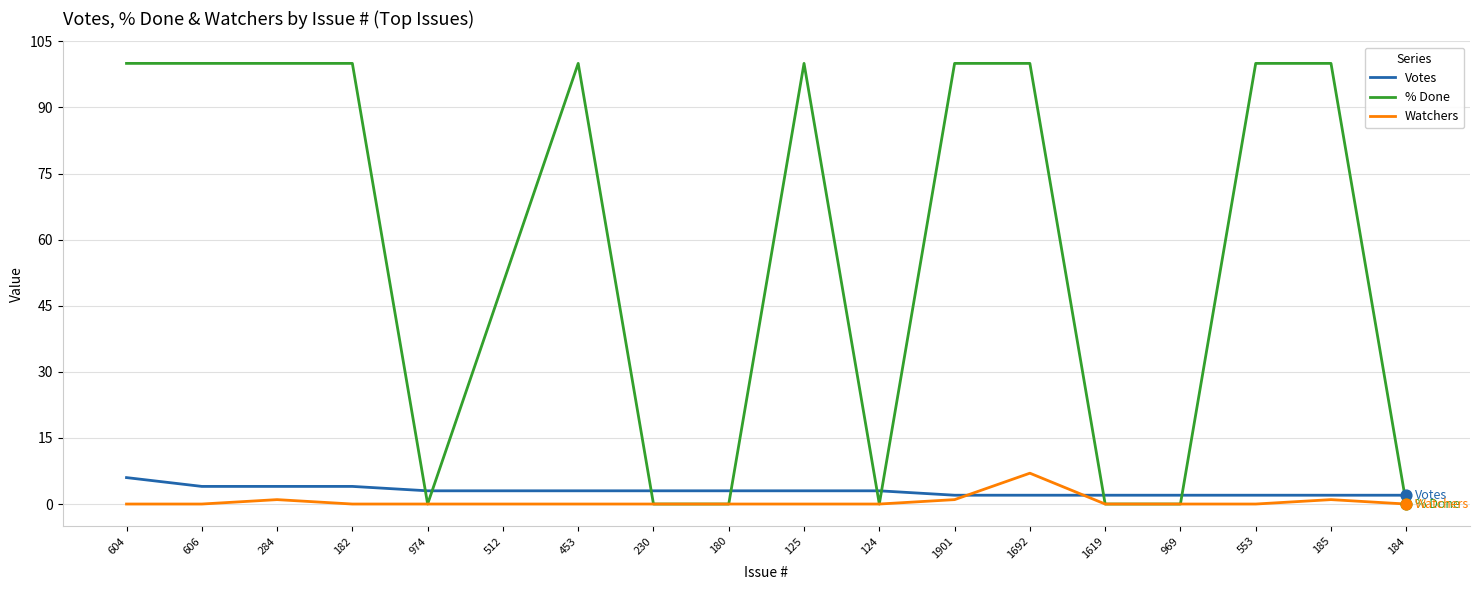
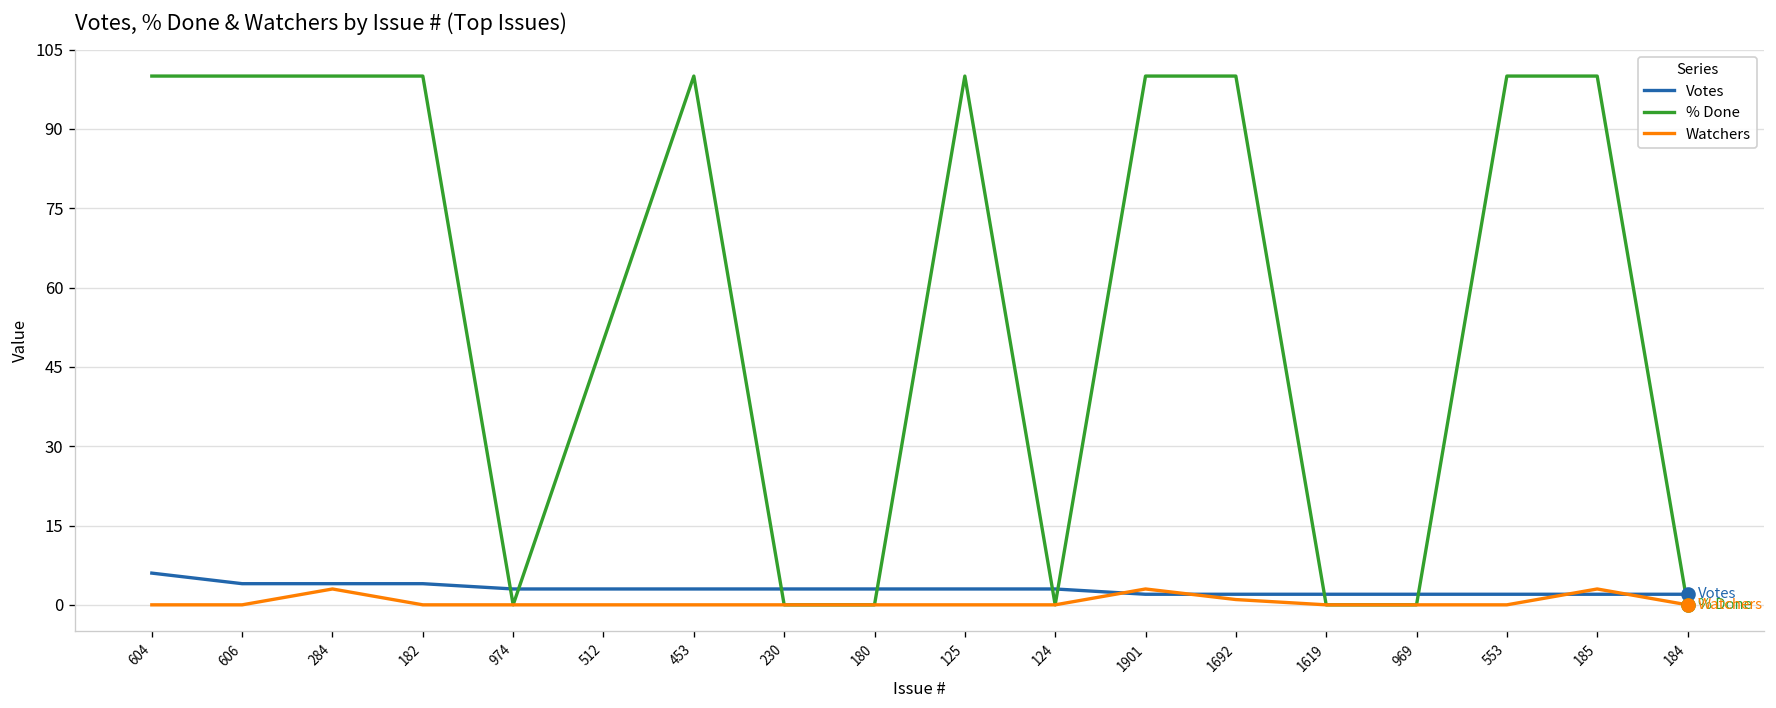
Watchers, 284: 1 -> 3
Watchers, 1901: 1 -> 3
Watchers, 1692: 7 -> 1
Watchers, 185: 1 -> 3
